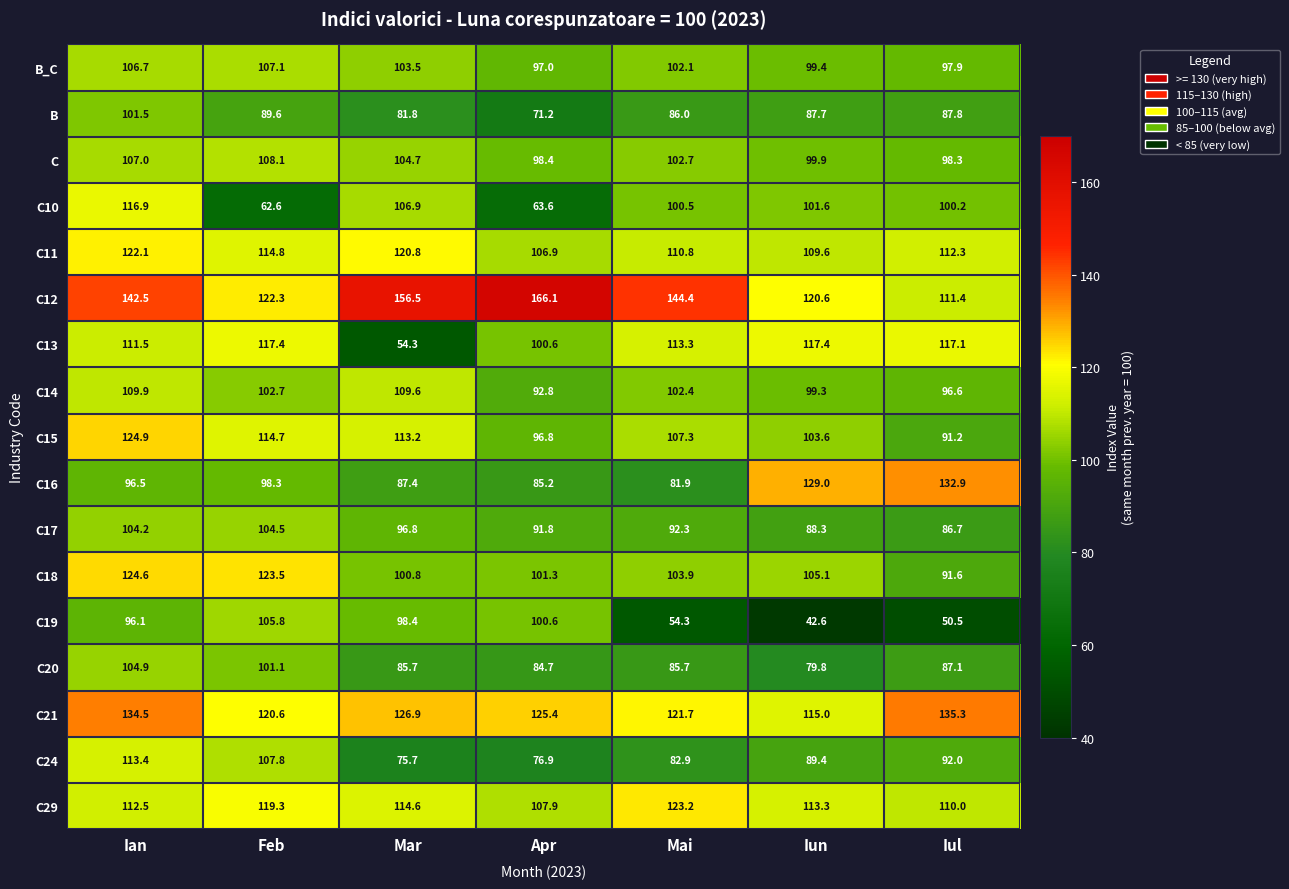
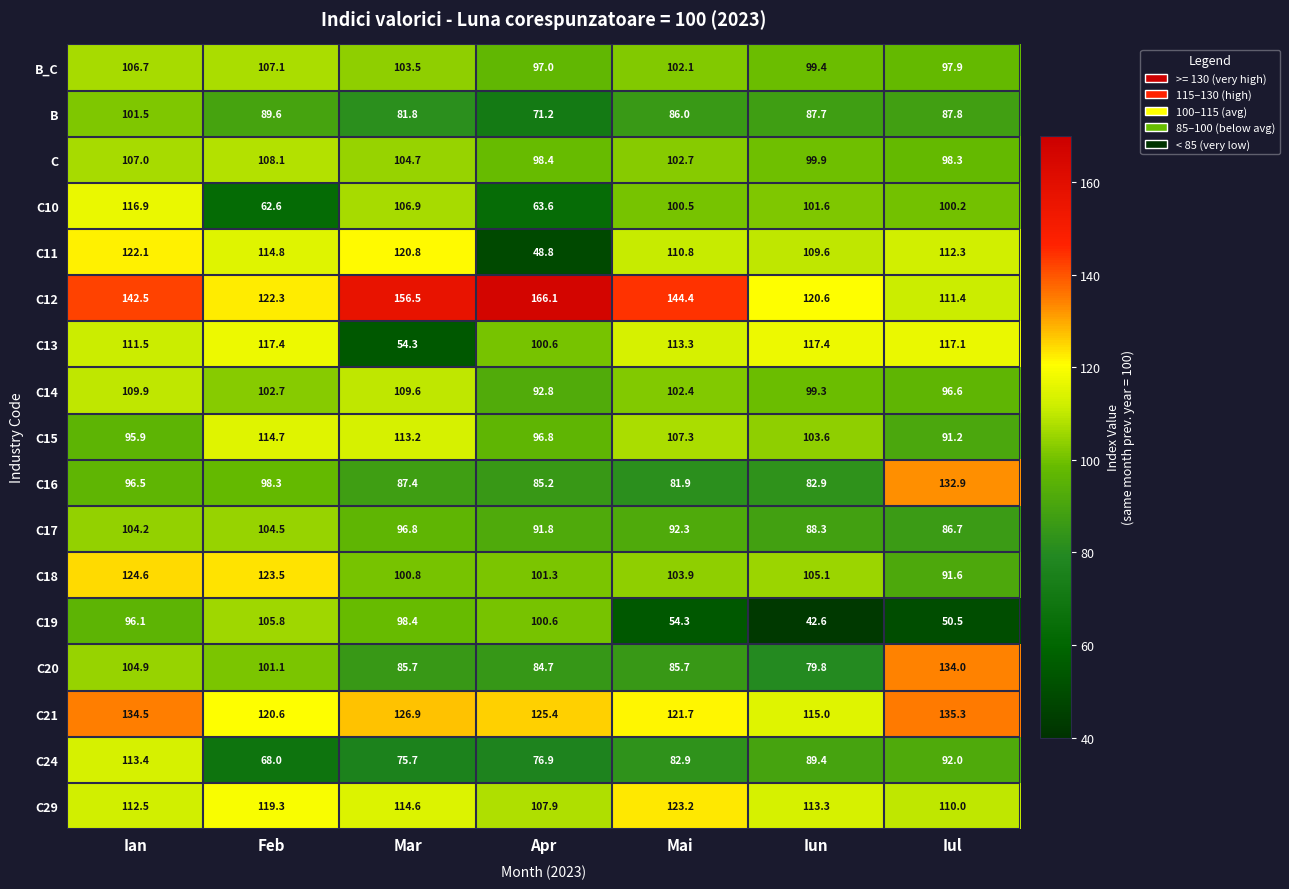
C11, Apr: 106.9 -> 48.8
C15, Ian: 124.9 -> 95.9
C16, Iun: 129.0 -> 82.9
C20, Iul: 87.1 -> 134.0
C24, Feb: 107.8 -> 68.0
